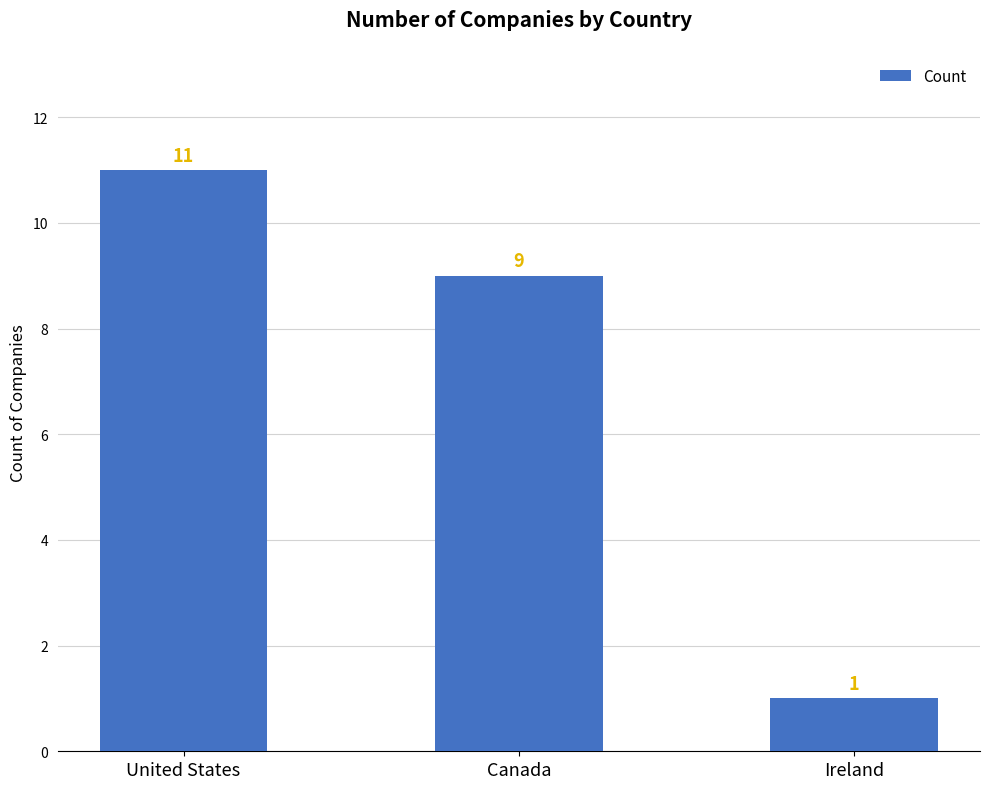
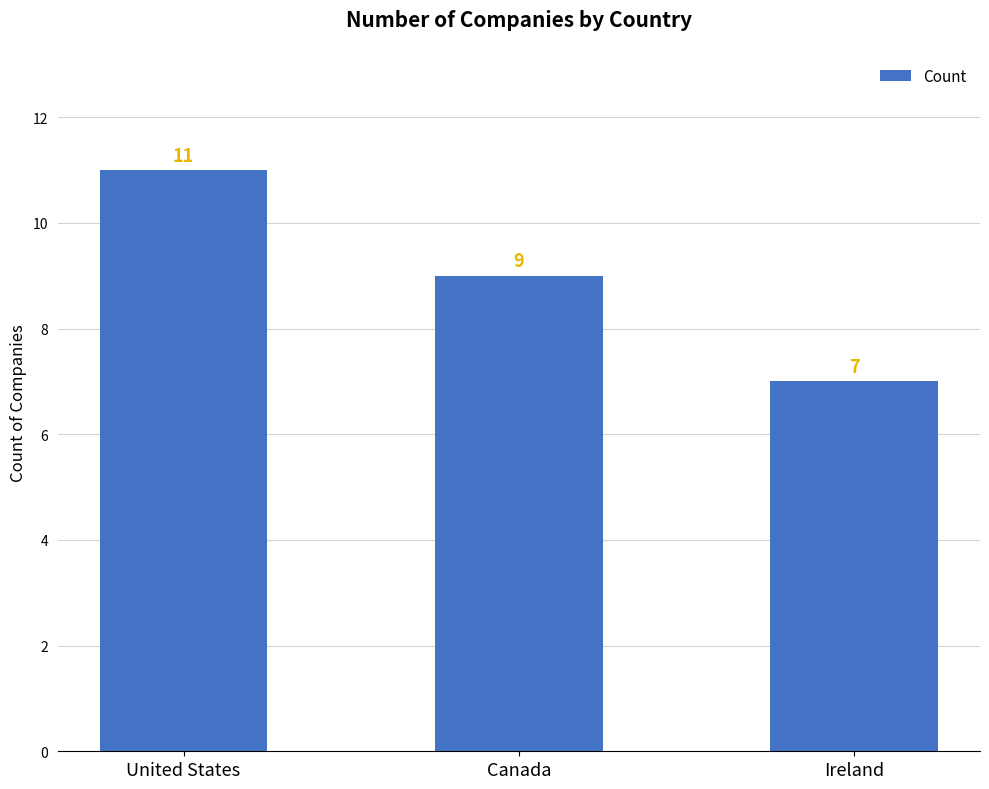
Ireland: 1 -> 7
